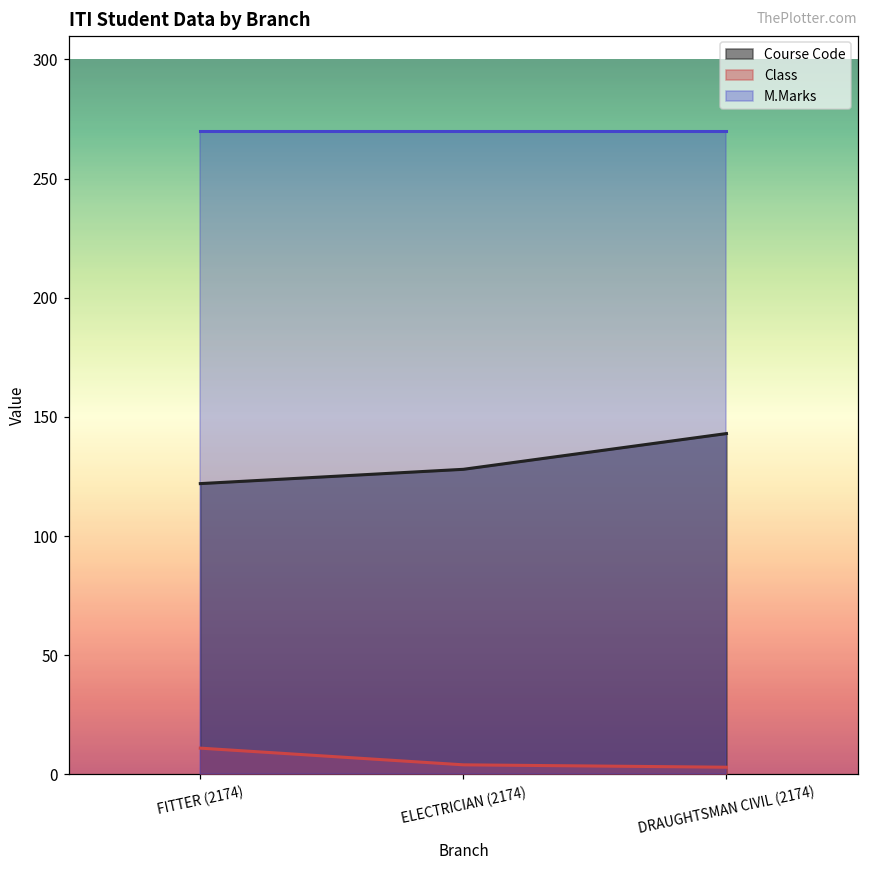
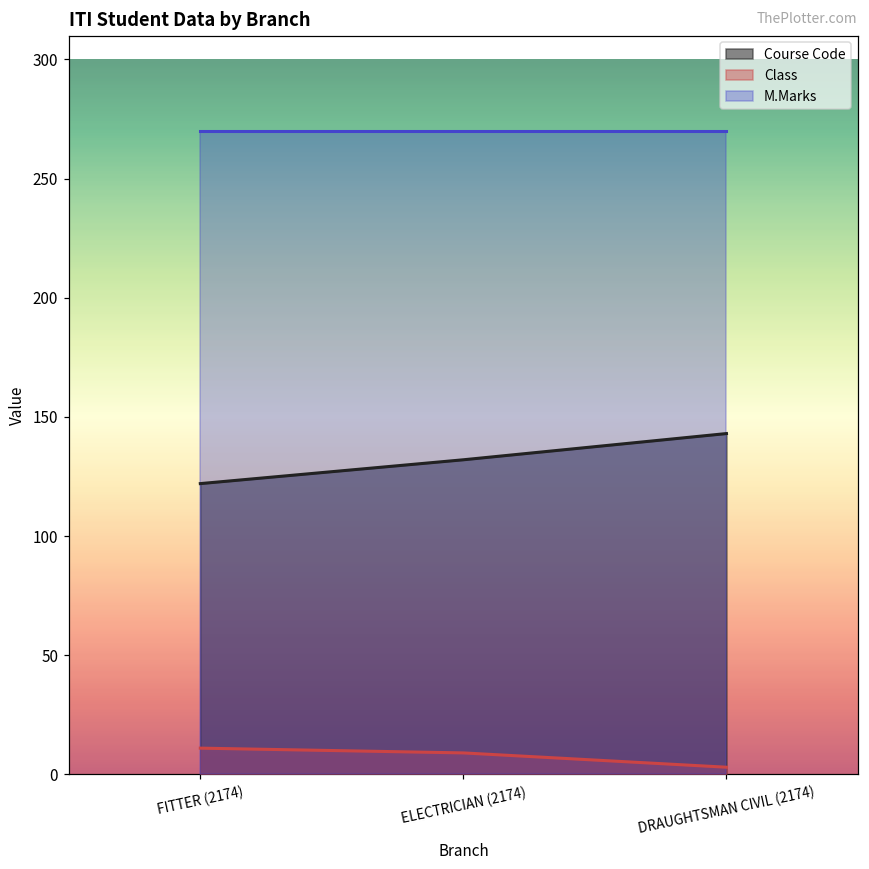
Course Code, ELECTRICIAN (2174): 128 -> 132
Class, ELECTRICIAN (2174): 4 -> 9
